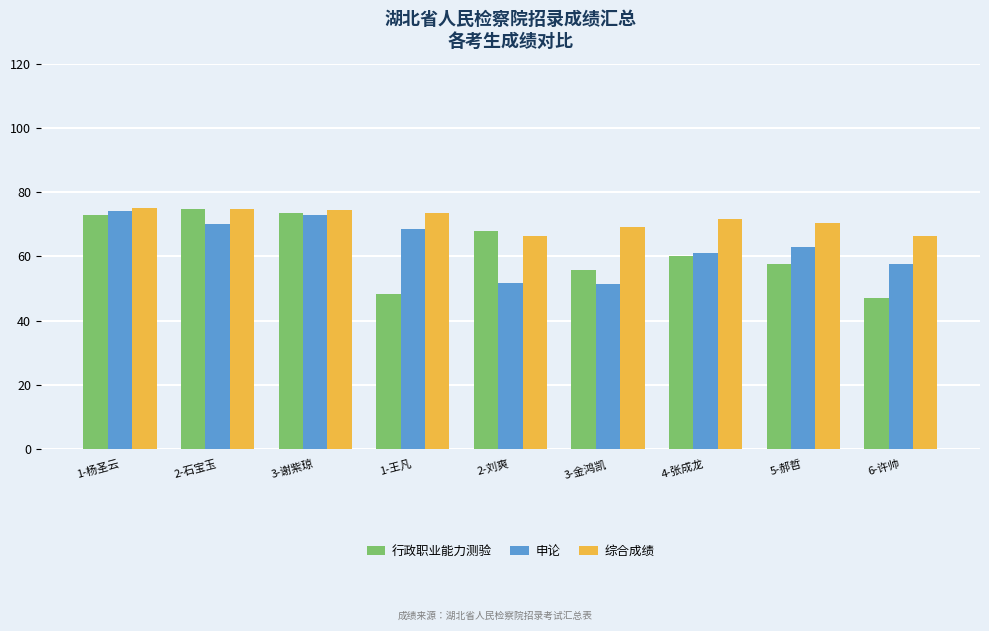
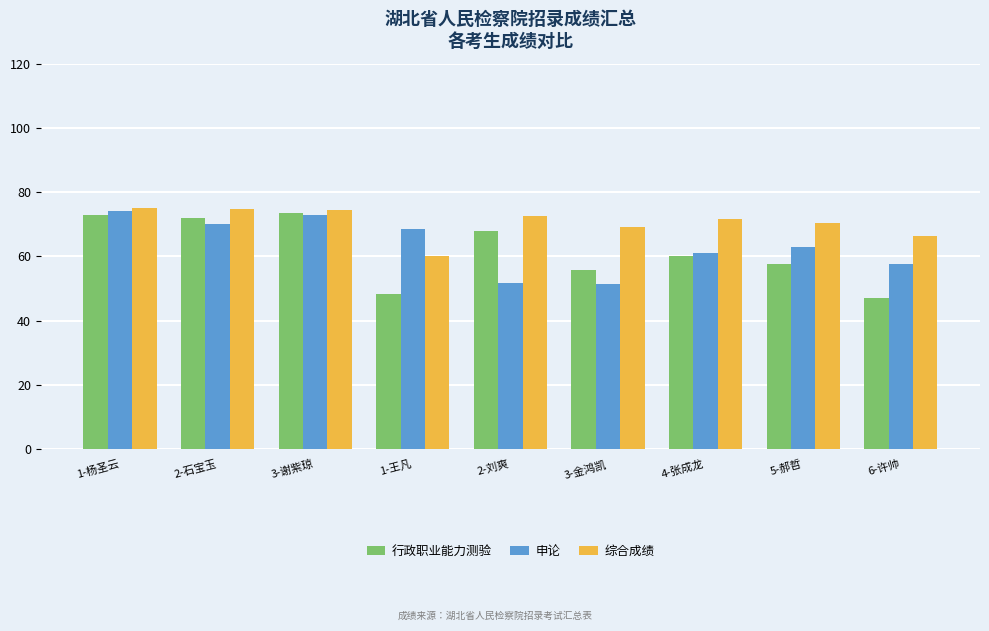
行政职业能力测验, 2-石宝玉: 75 -> 72
综合成绩, 1-王凡: 73 -> 60
综合成绩, 2-刘爽: 66 -> 73
